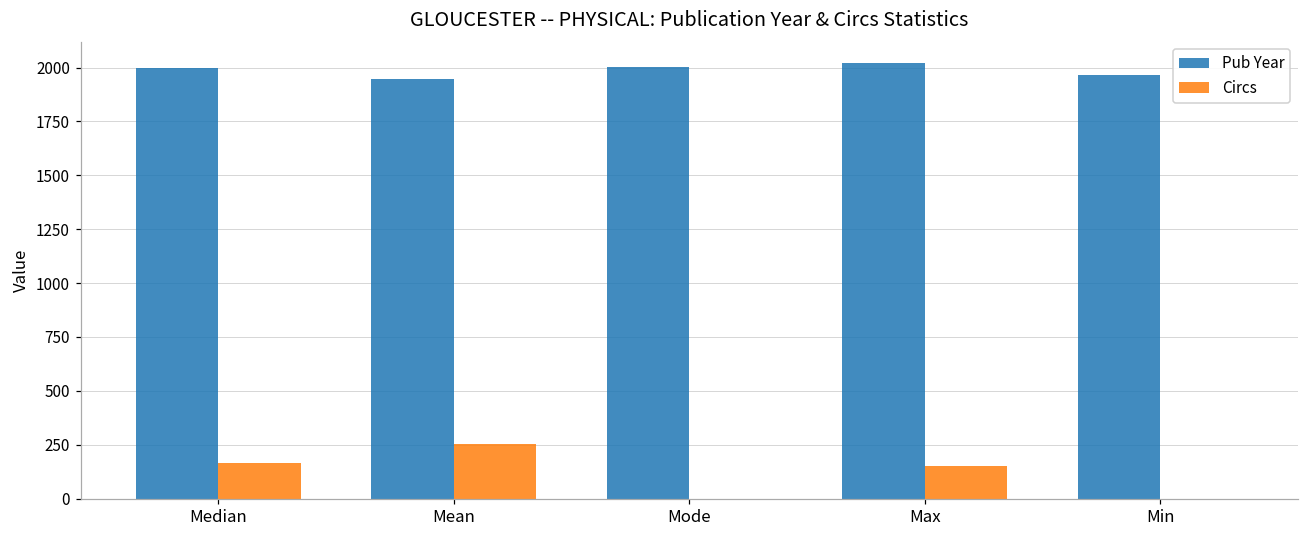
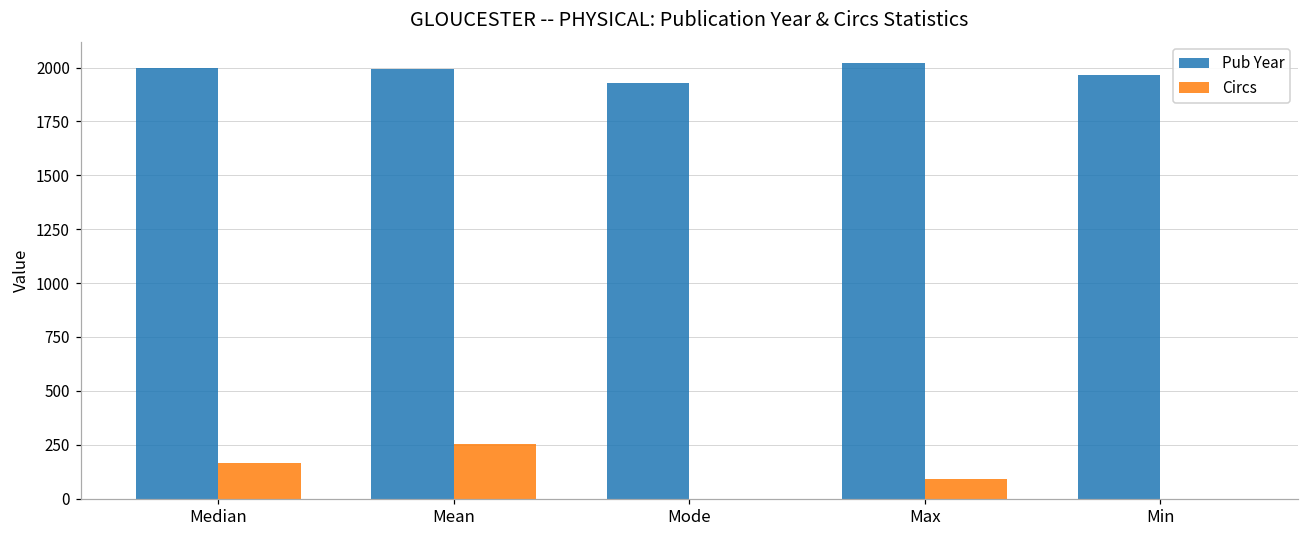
Pub Year, Mean: 1950 -> 2000
Pub Year, Mode: 2000 -> 1930
Circs, Max: 150 -> 90
